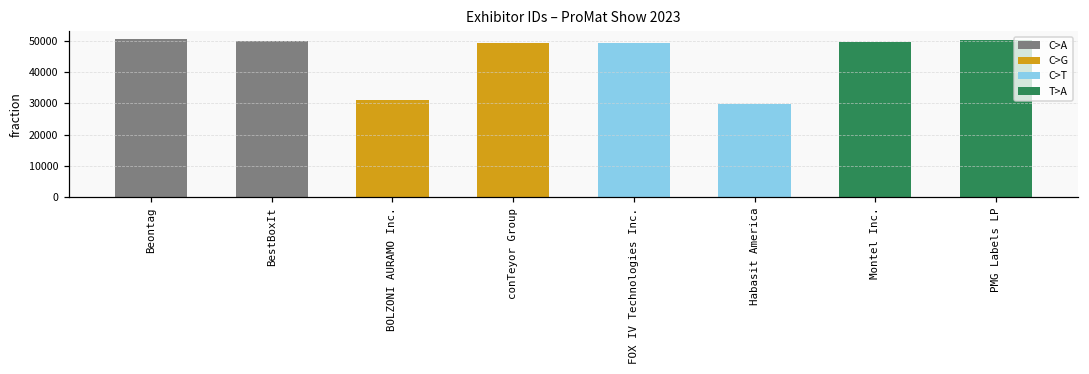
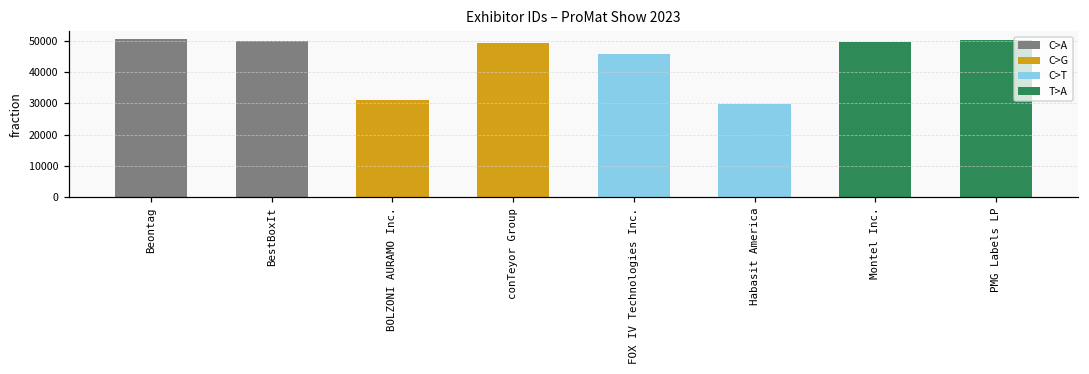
FOX IV Technologies Inc.: 49000 -> 46000
